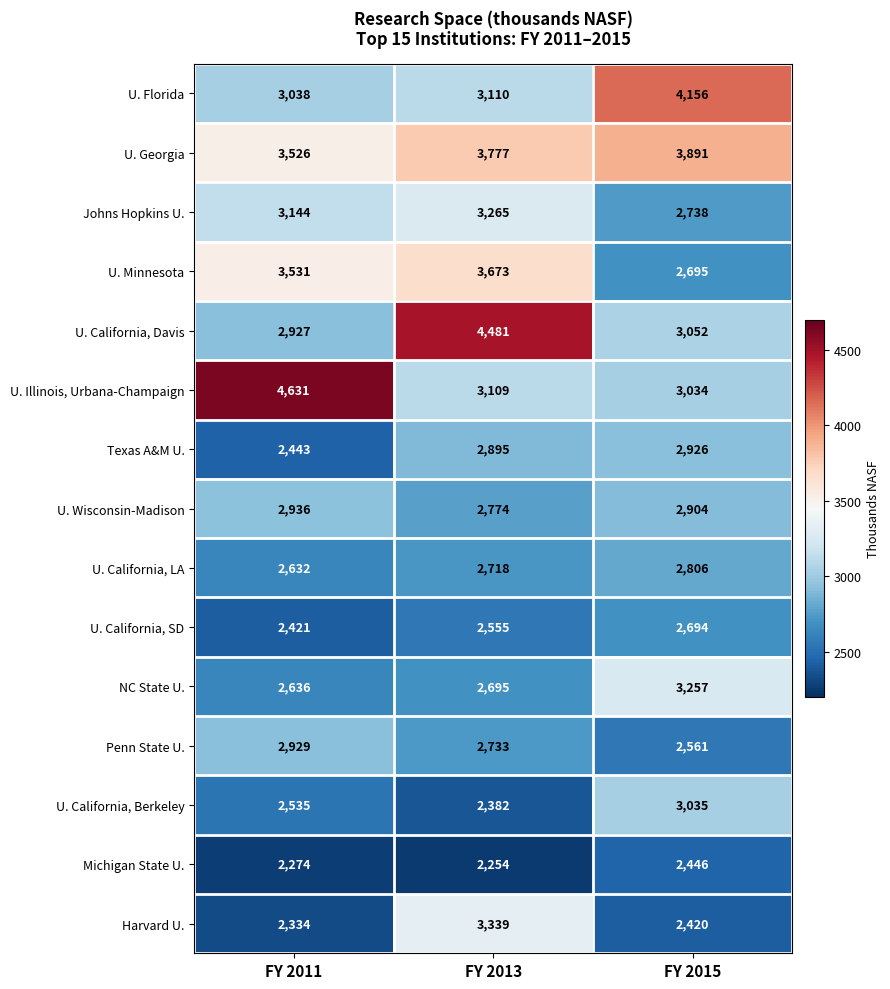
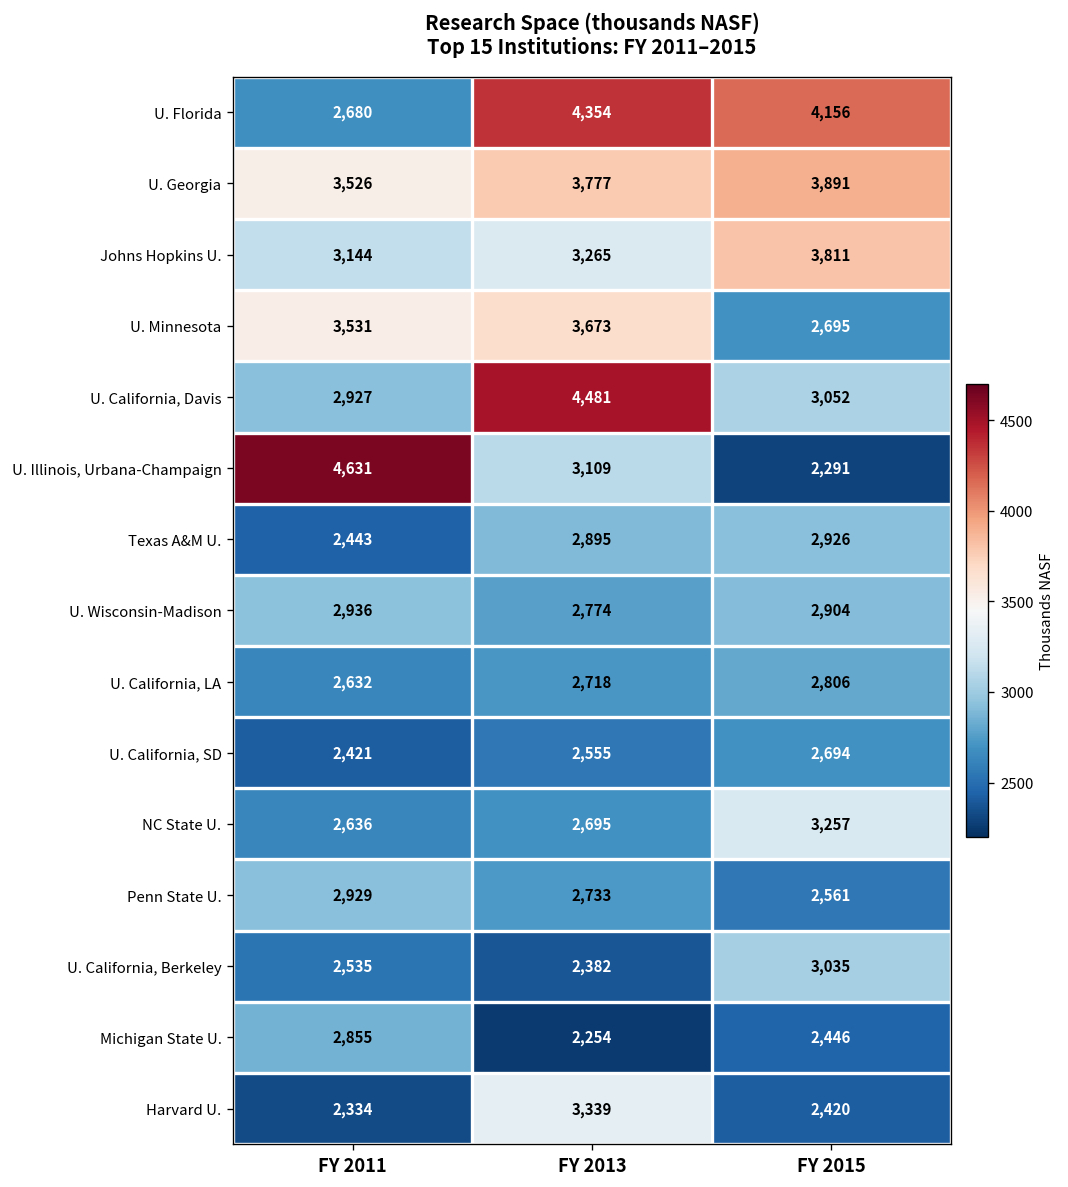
U. Florida, FY 2011: 3,038 -> 2,680
U. Florida, FY 2013: 3,110 -> 4,354
Johns Hopkins U., FY 2015: 2,738 -> 3,811
U. Illinois, Urbana-Champaign, FY 2015: 3,034 -> 2,291
Michigan State U., FY 2011: 2,274 -> 2,855
